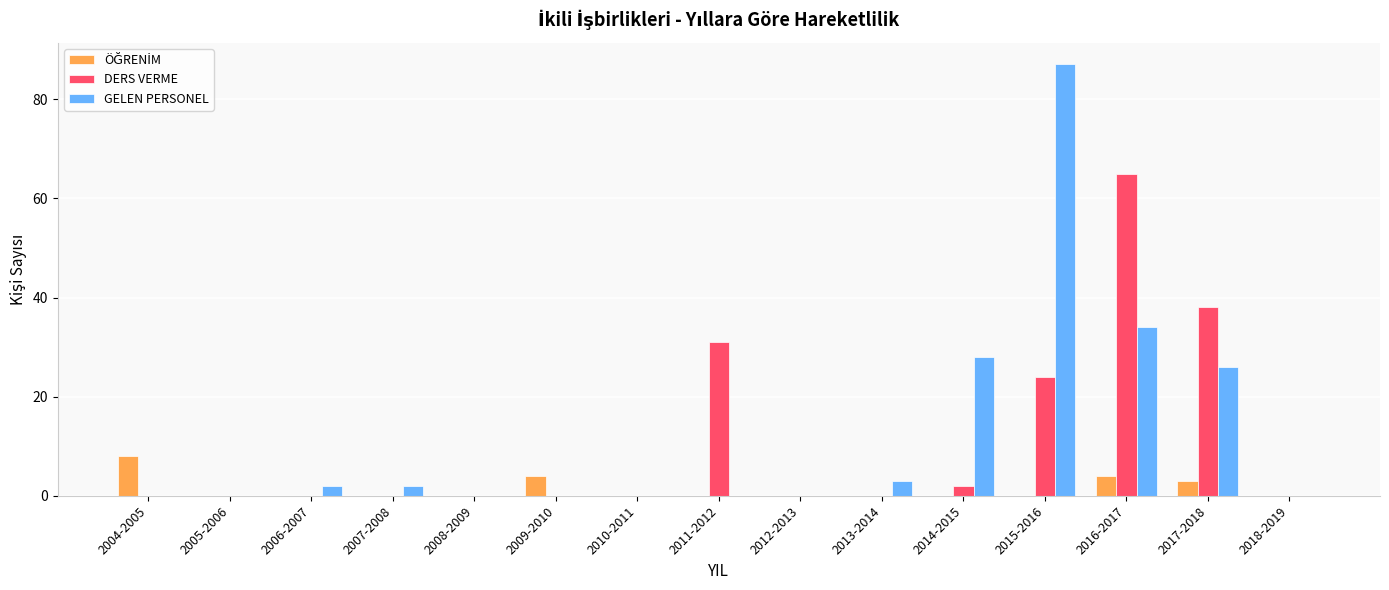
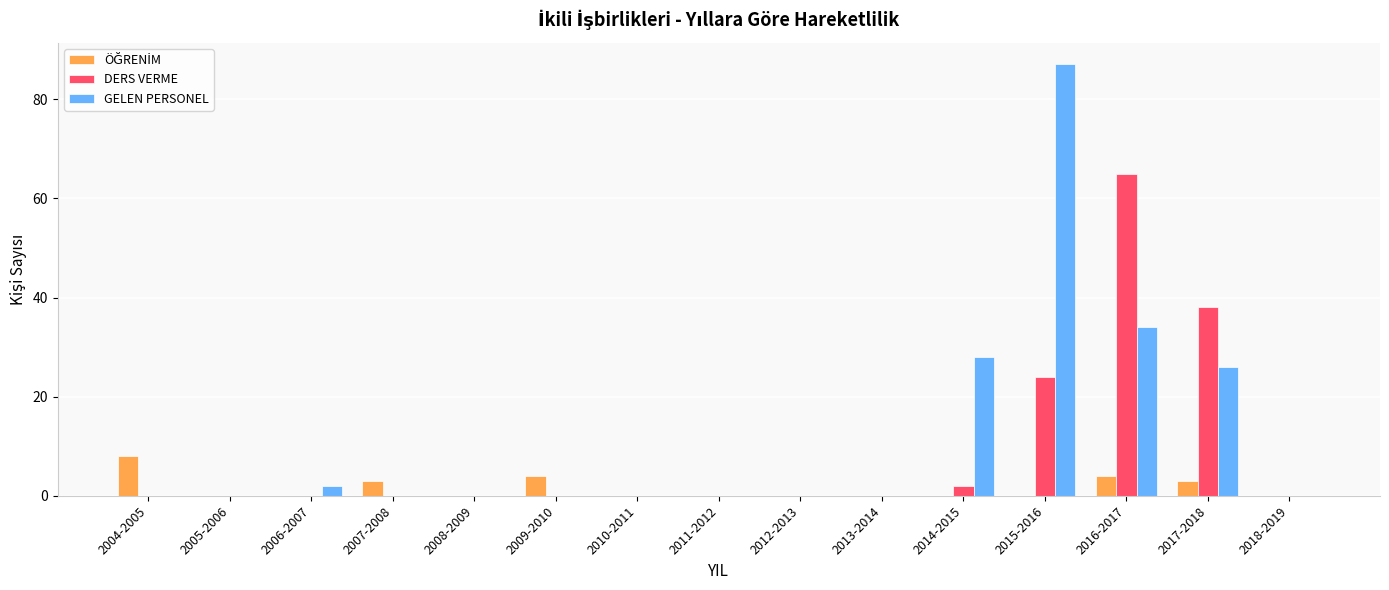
ÖĞRENİM, 2007-2008: 0 -> 3
GELEN PERSONEL, 2007-2008: 2 -> 0
DERS VERME, 2011-2012: 31 -> 0
GELEN PERSONEL, 2013-2014: 3 -> 0
